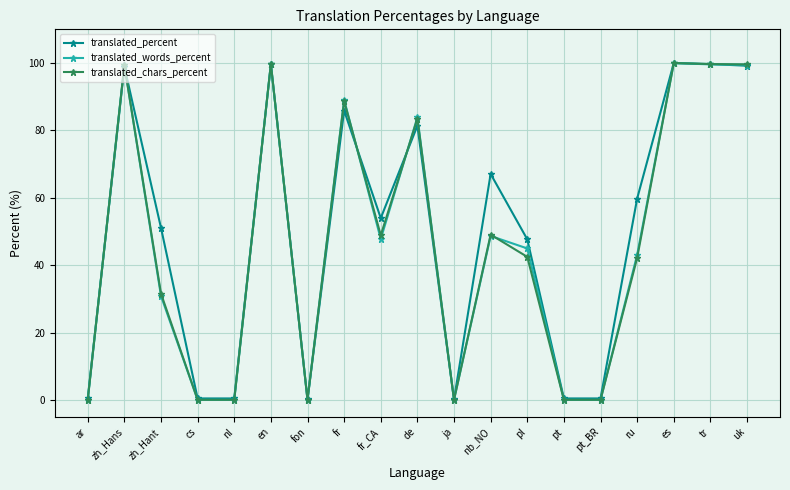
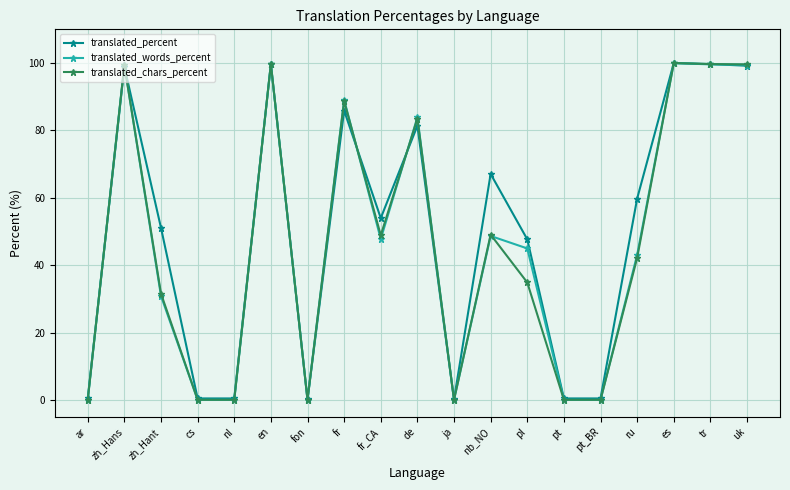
translated_chars_percent, pl: 43 -> 35
